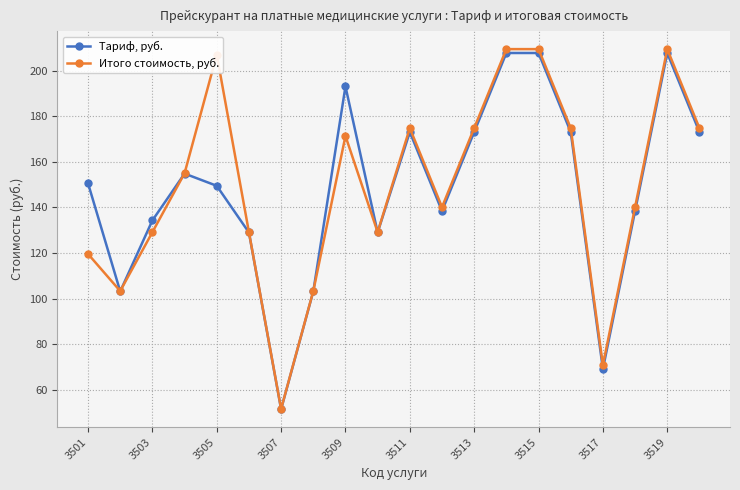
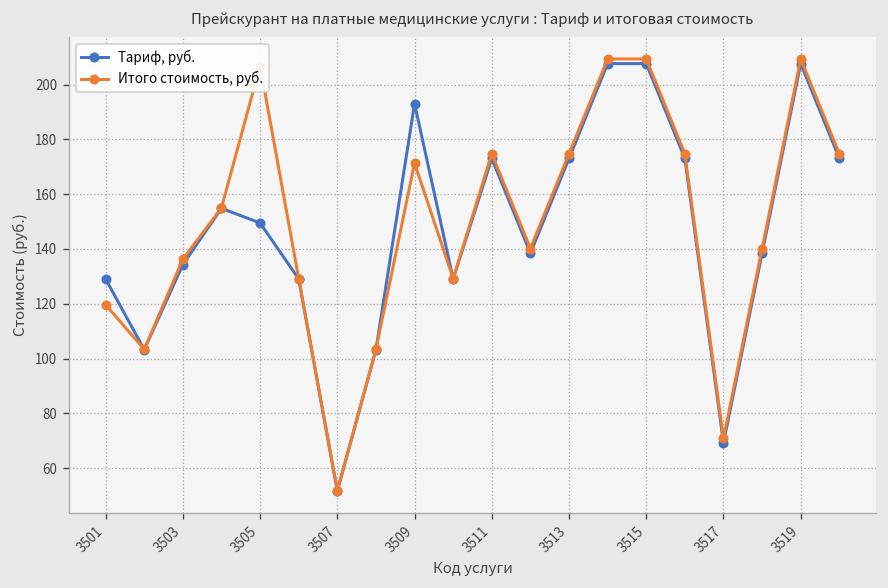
Тариф, руб., 3501: 151 -> 129
Итого стоимость, руб., 3503: 129 -> 136
